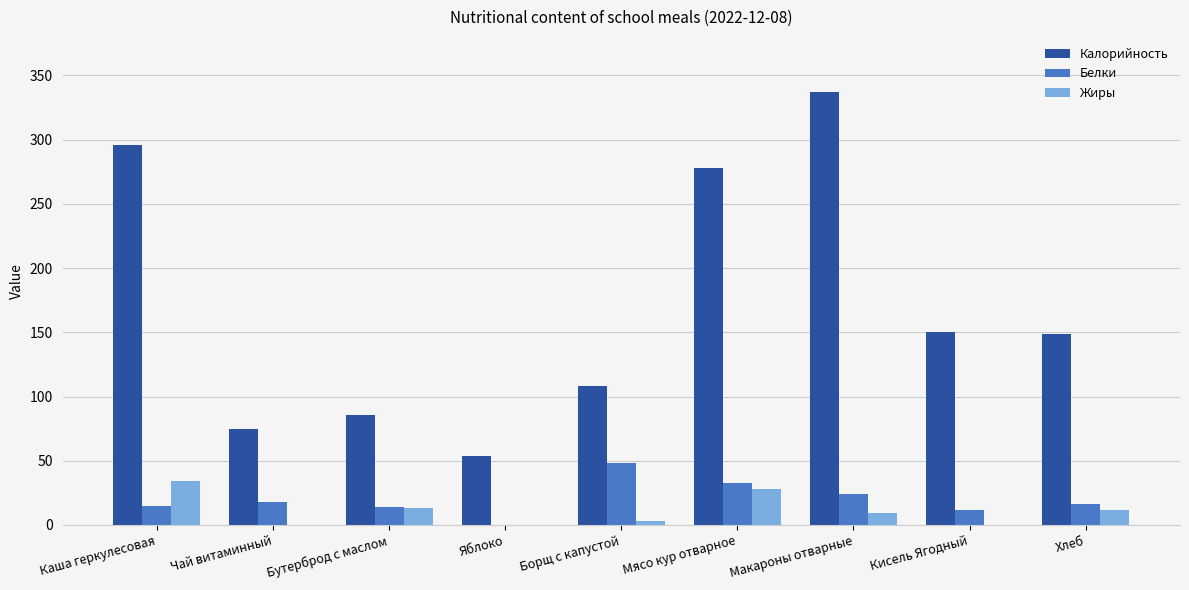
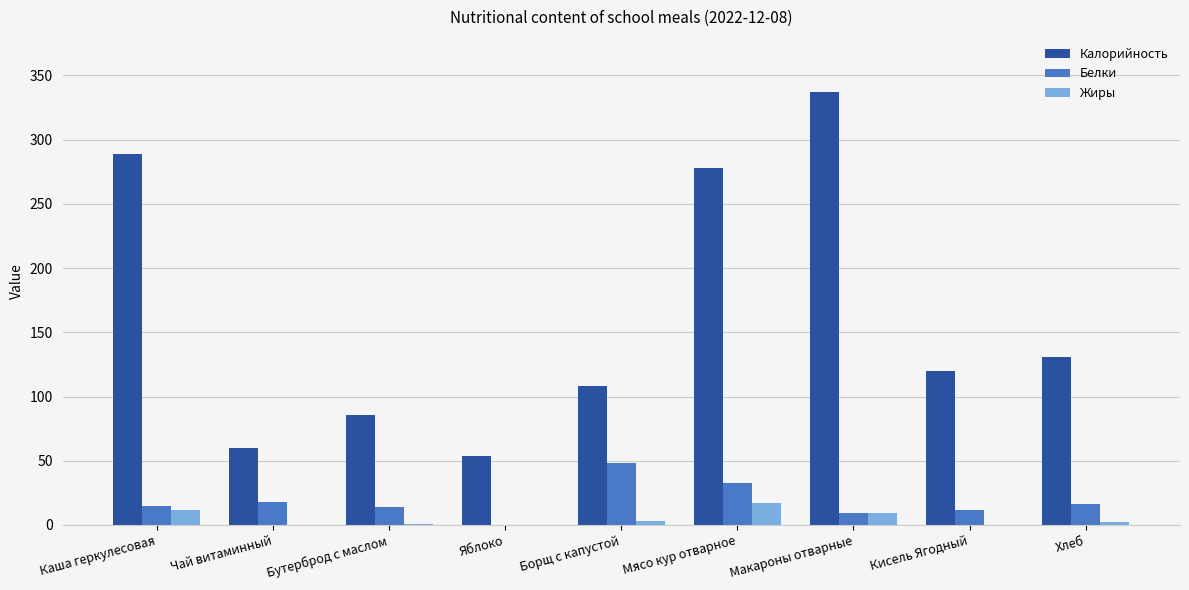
Калорийность, Каша геркулесовая: 296 -> 289
Жиры, Каша геркулесовая: 35 -> 12
Калорийность, Чай витаминный: 75 -> 60
Жиры, Бутерброд с маслом: 13 -> 1
Жиры, Мясо кур отварное: 28 -> 17
Белки, Макароны отварные: 24 -> 9
Калорийность, Кисель Ягодный: 150 -> 120
Калорийность, Хлеб: 149 -> 131
Жиры, Хлеб: 12 -> 2
